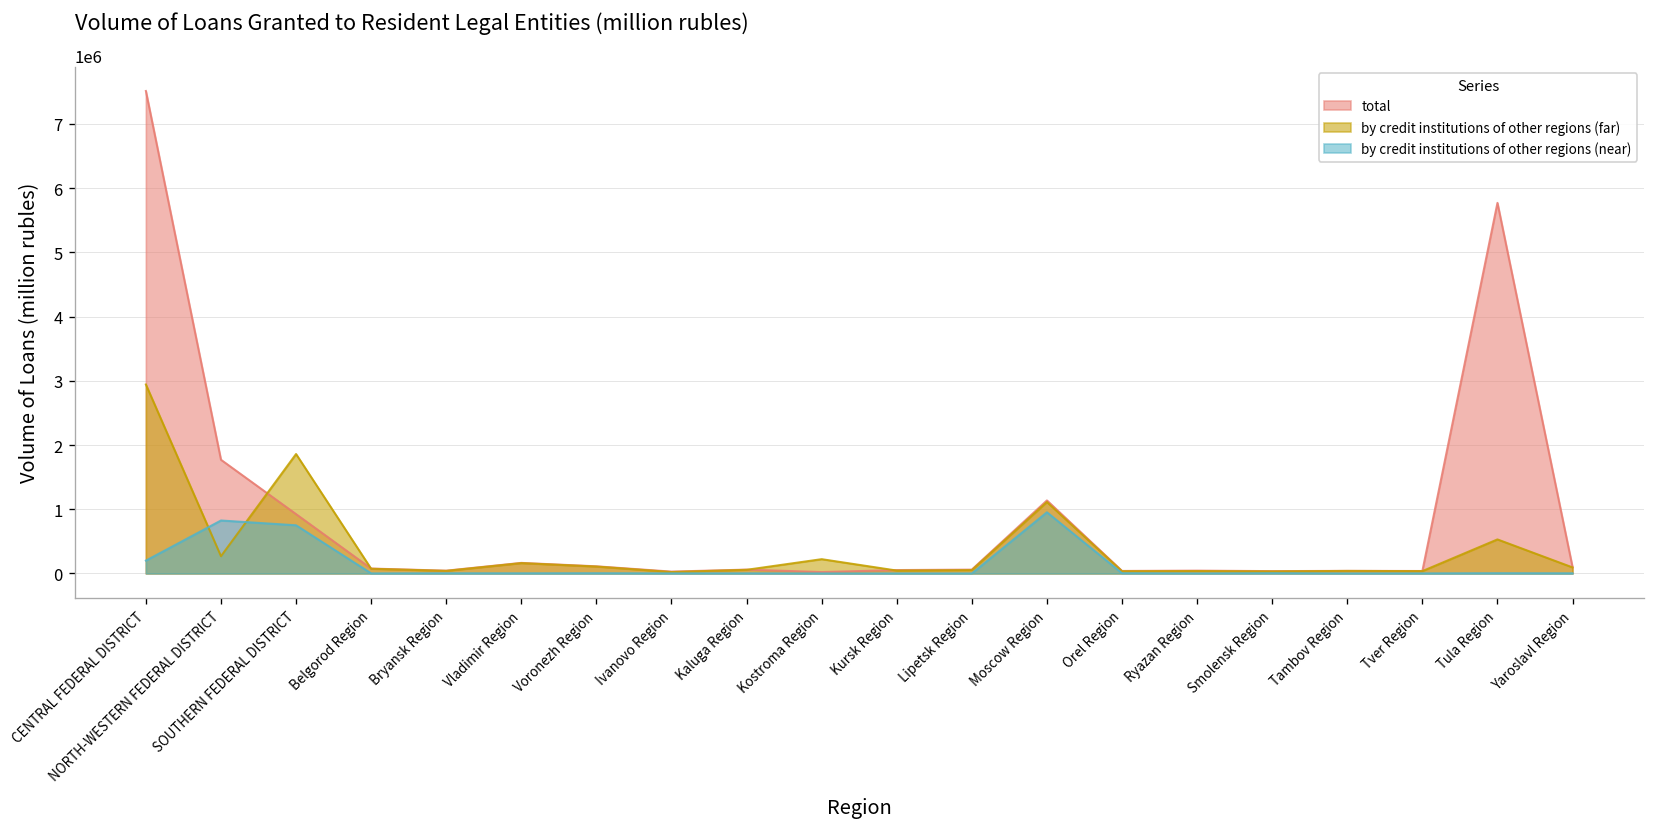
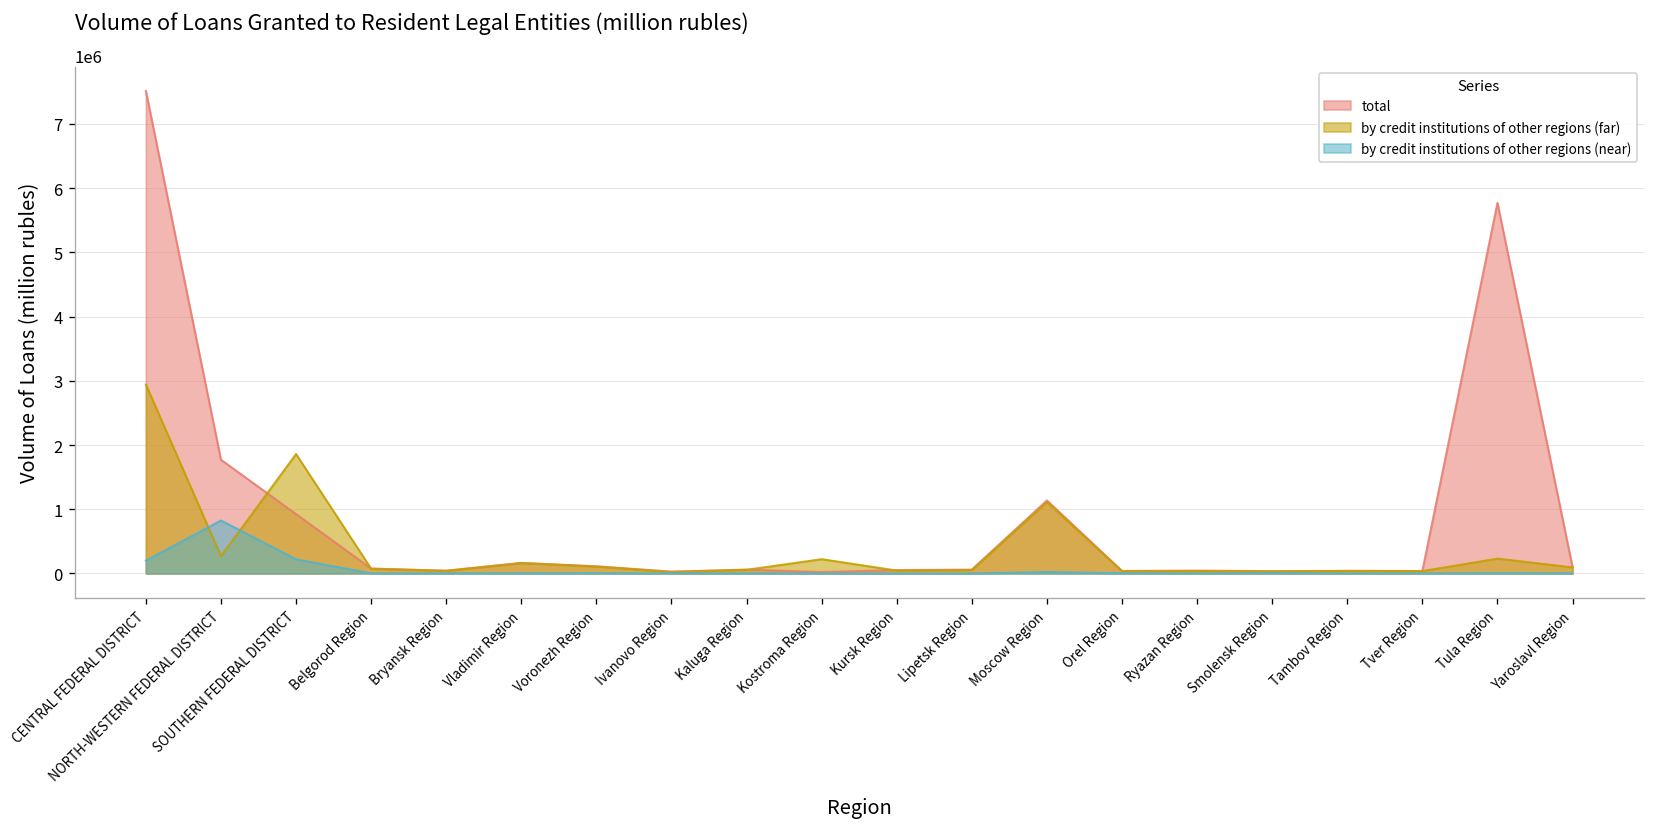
by credit institutions of other regions (near), SOUTHERN FEDERAL DISTRICT: 800000 -> 200000
by credit institutions of other regions (near), Moscow Region: 1000000 -> 0
by credit institutions of other regions (far), Tula Region: 500000 -> 200000
